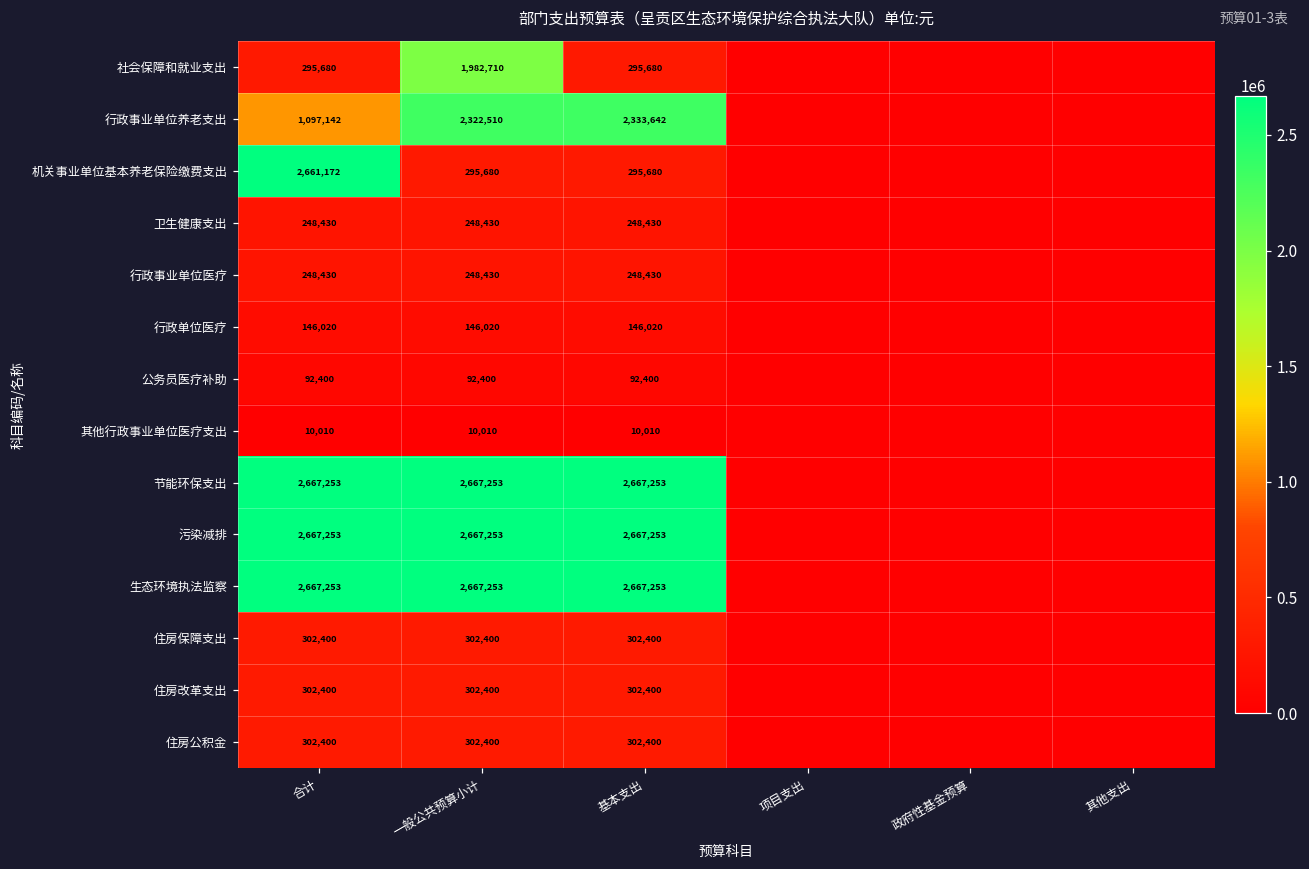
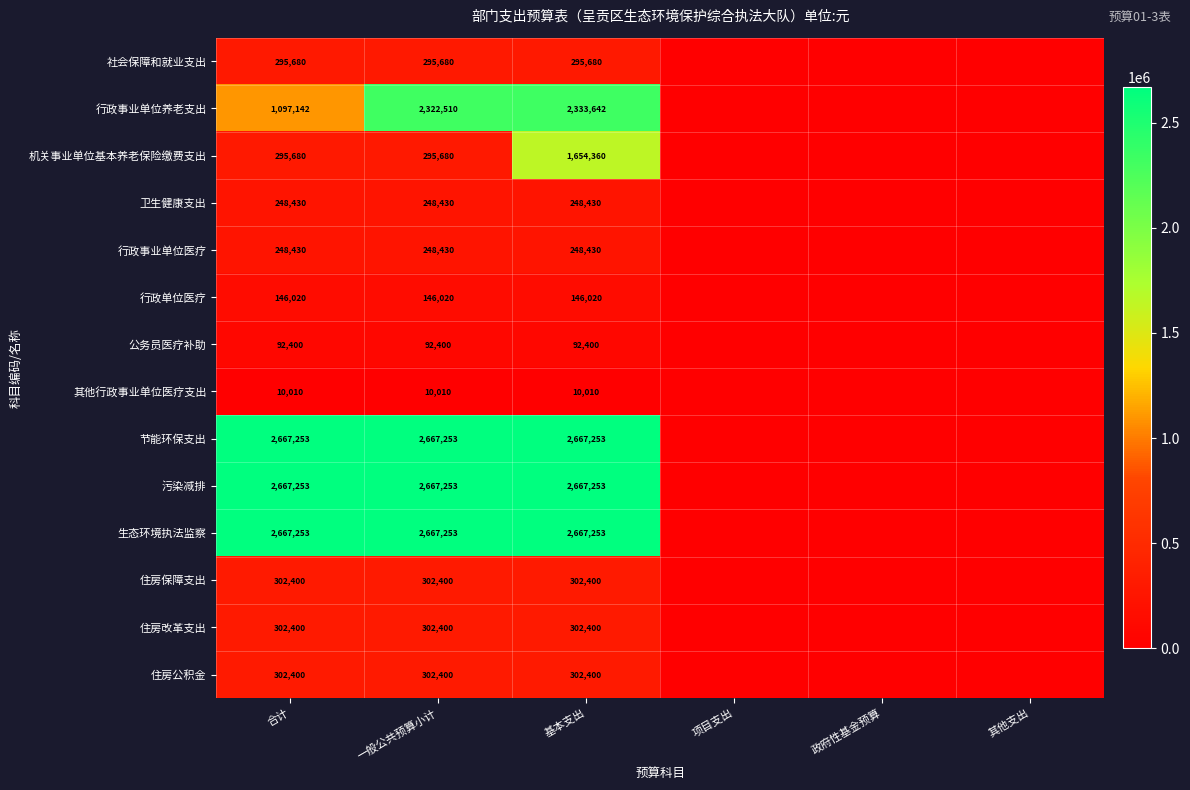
社会保障和就业支出, 一般公共预算小计: 1,982,710 -> 295,680
机关事业单位基本养老保险缴费支出, 合计: 2,661,172 -> 295,680
机关事业单位基本养老保险缴费支出, 基本支出: 295,680 -> 1,654,360
